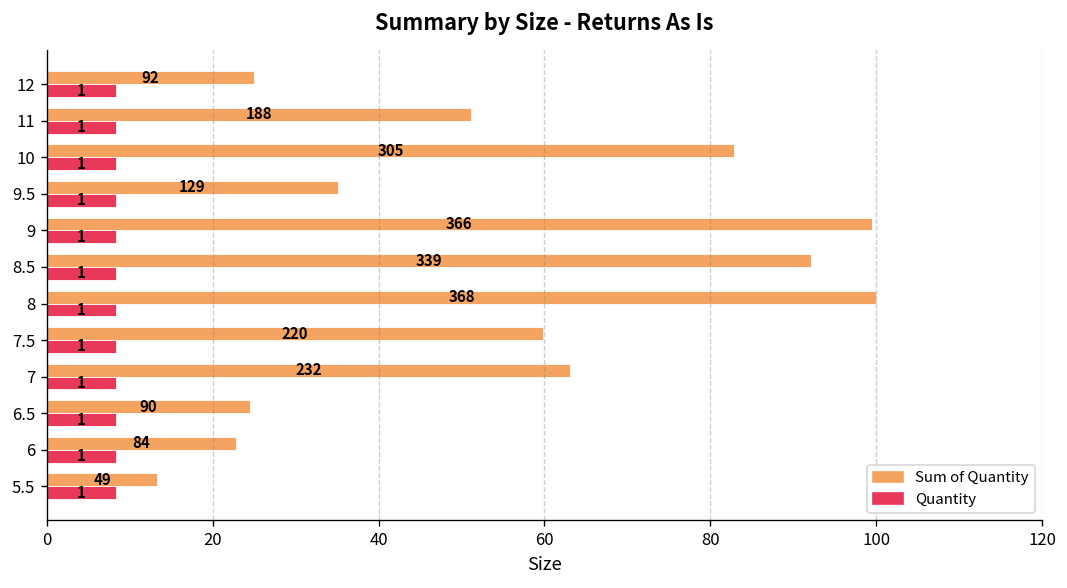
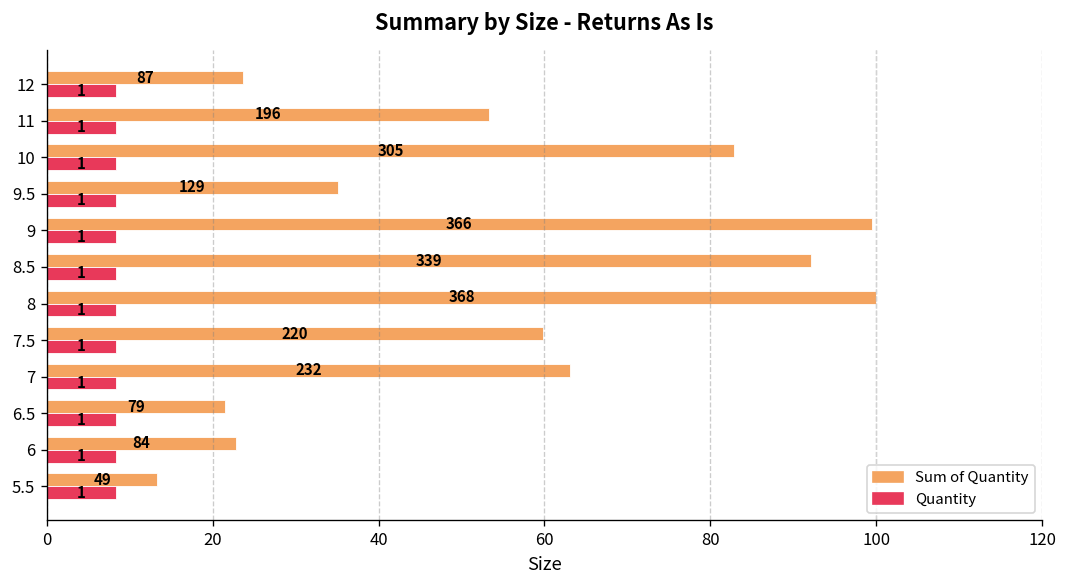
Sum of Quantity, 12: 92 -> 87
Sum of Quantity, 11: 188 -> 196
Sum of Quantity, 6.5: 90 -> 79
